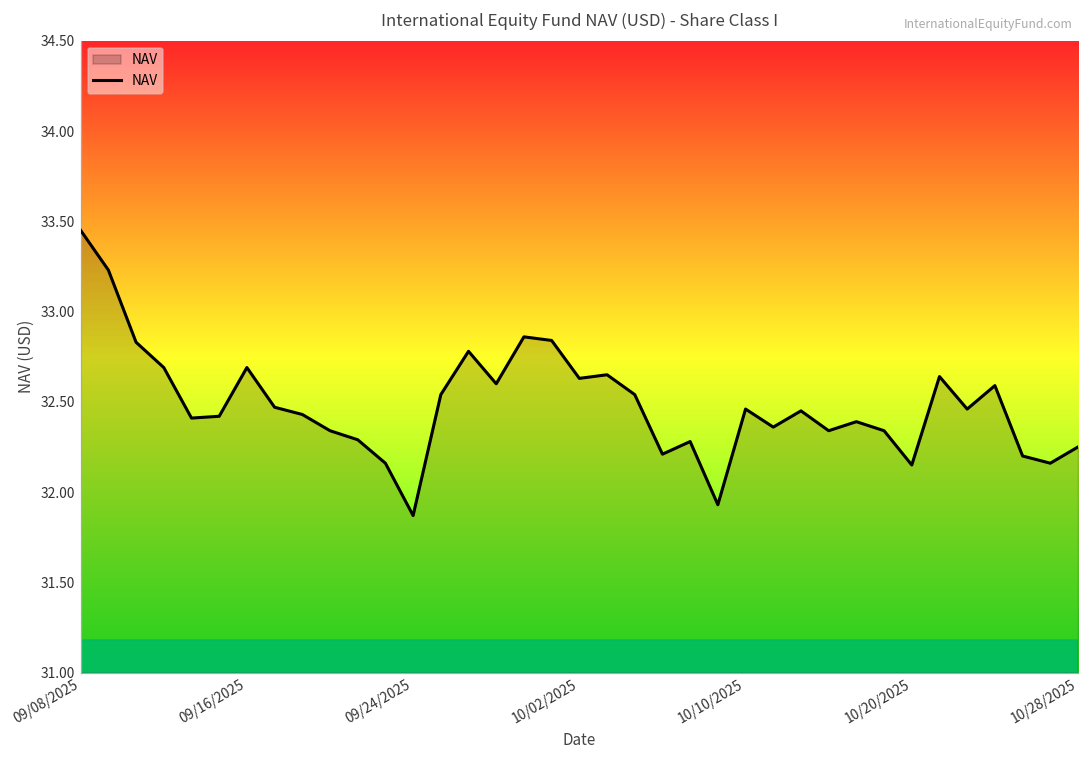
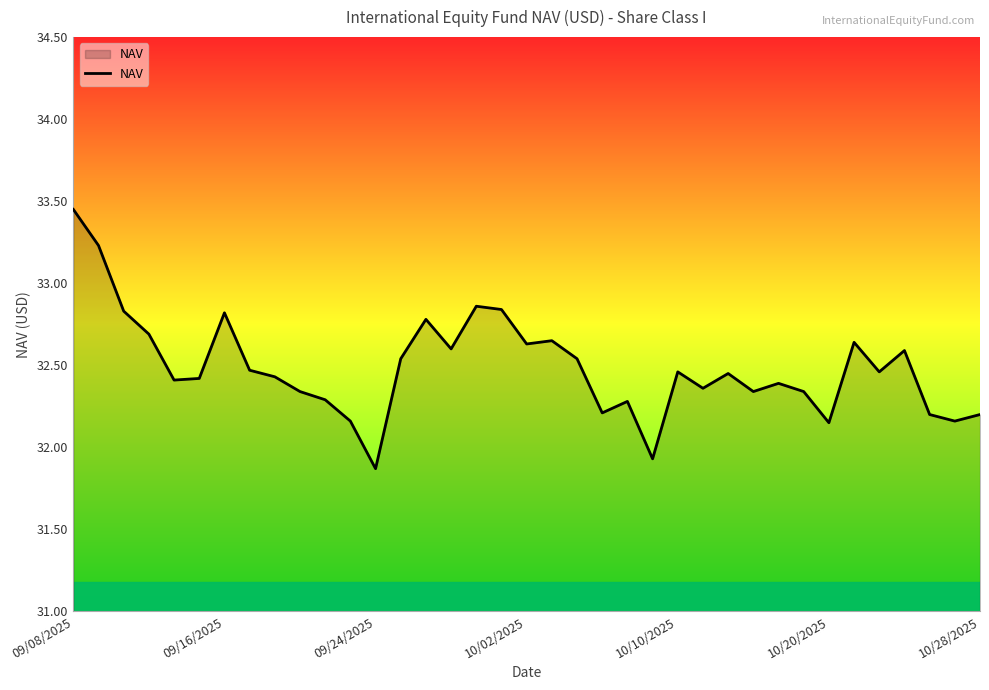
09/16/2025: 32.69 -> 32.82
10/28/2025: 32.25 -> 32.20
